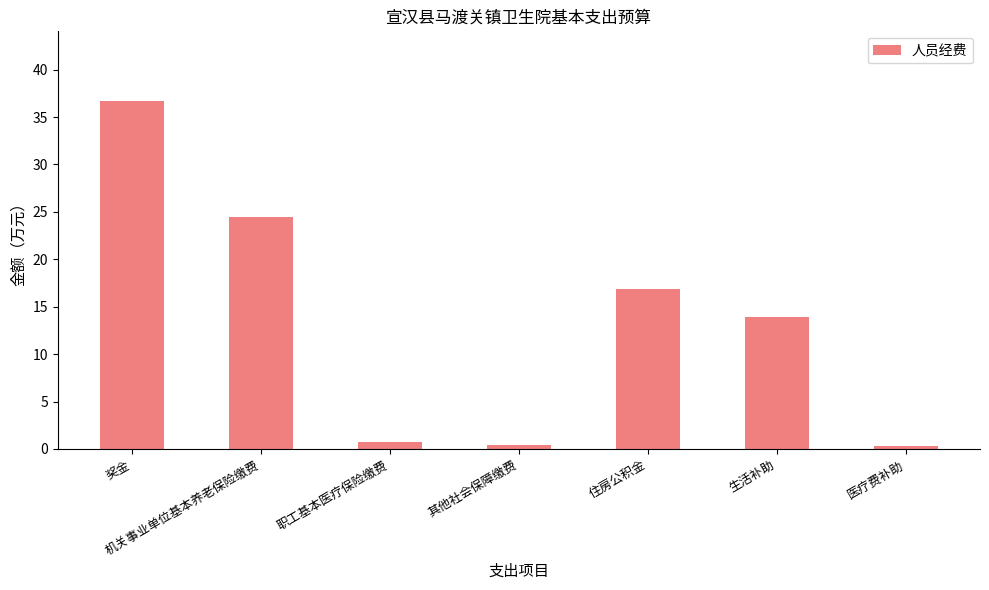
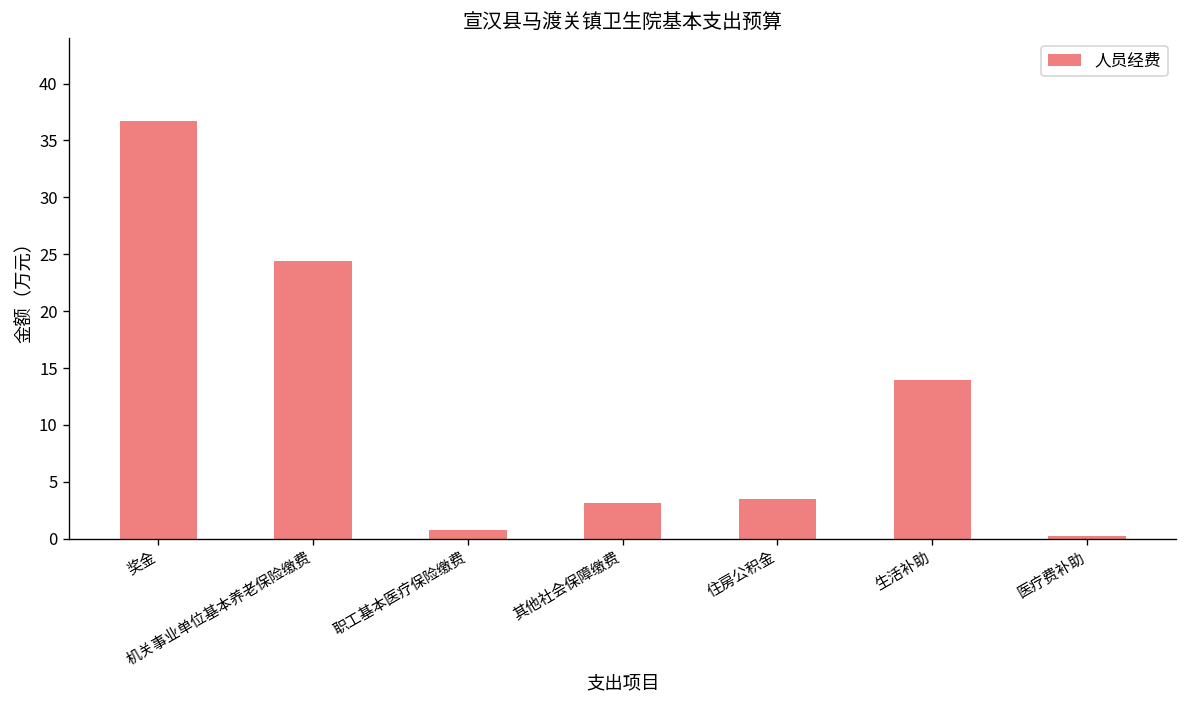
其他社会保障缴费: 0 -> 3
住房公积金: 17 -> 3
